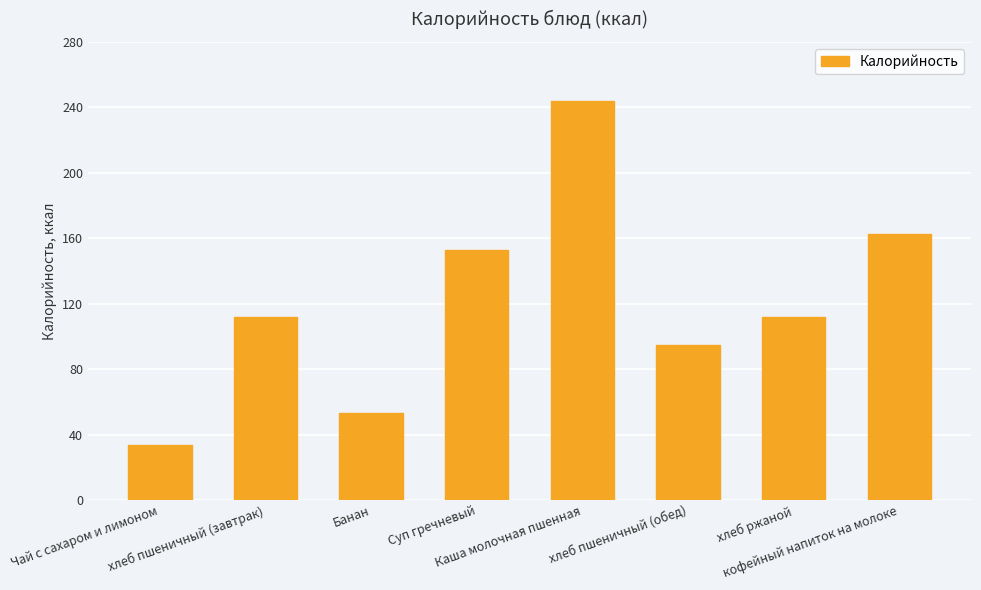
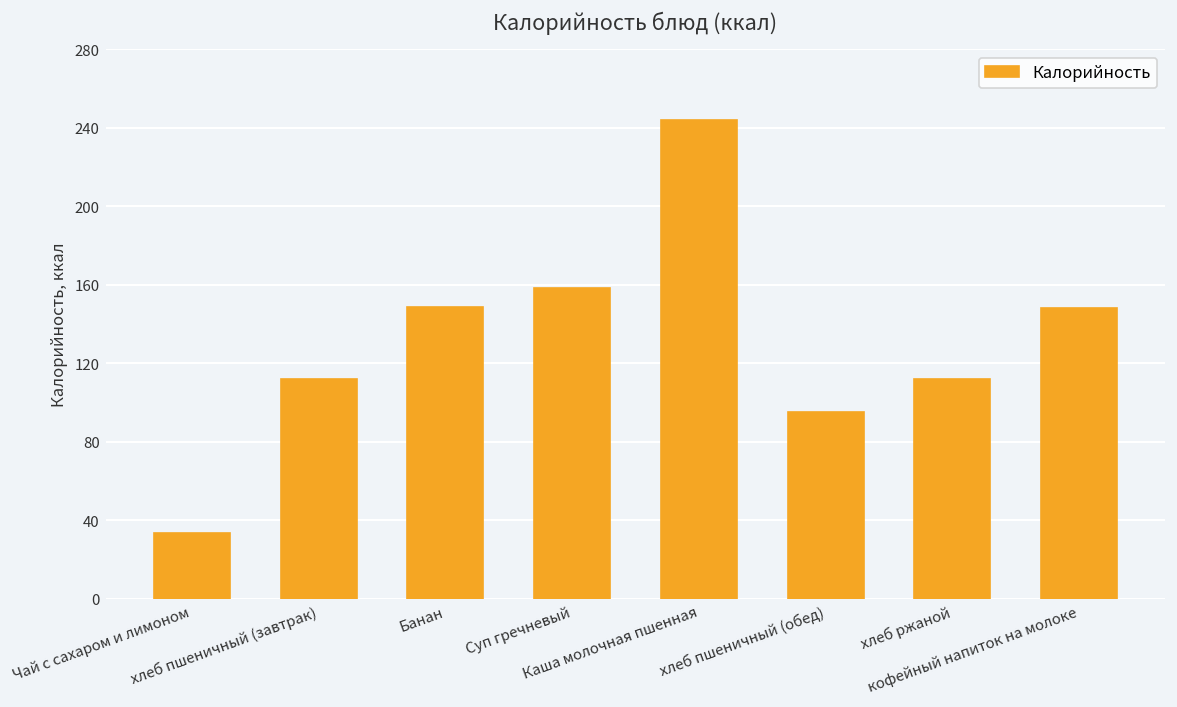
Банан: 53 -> 149
Суп гречневый: 153 -> 158
кофейный напиток на молоке: 163 -> 148
